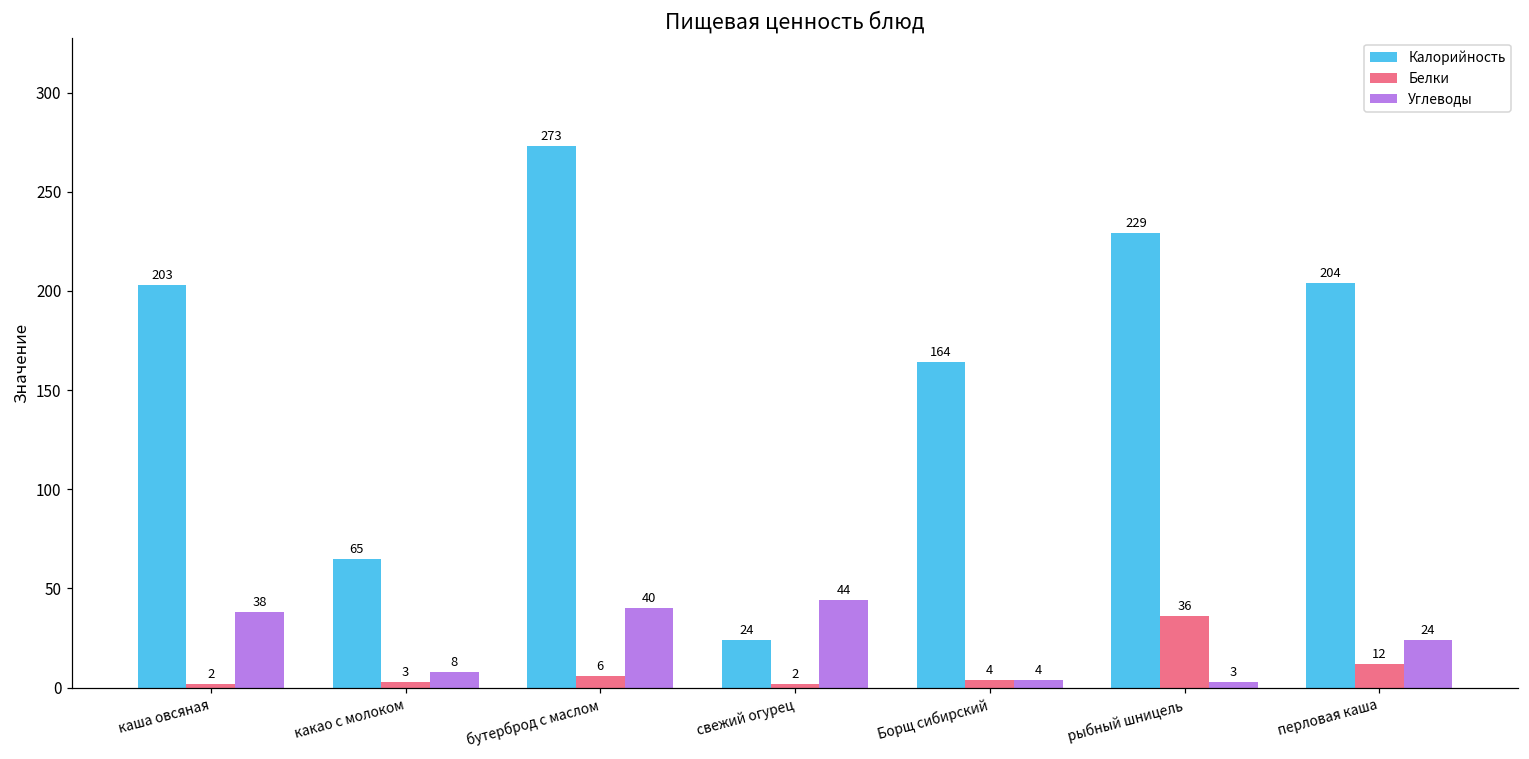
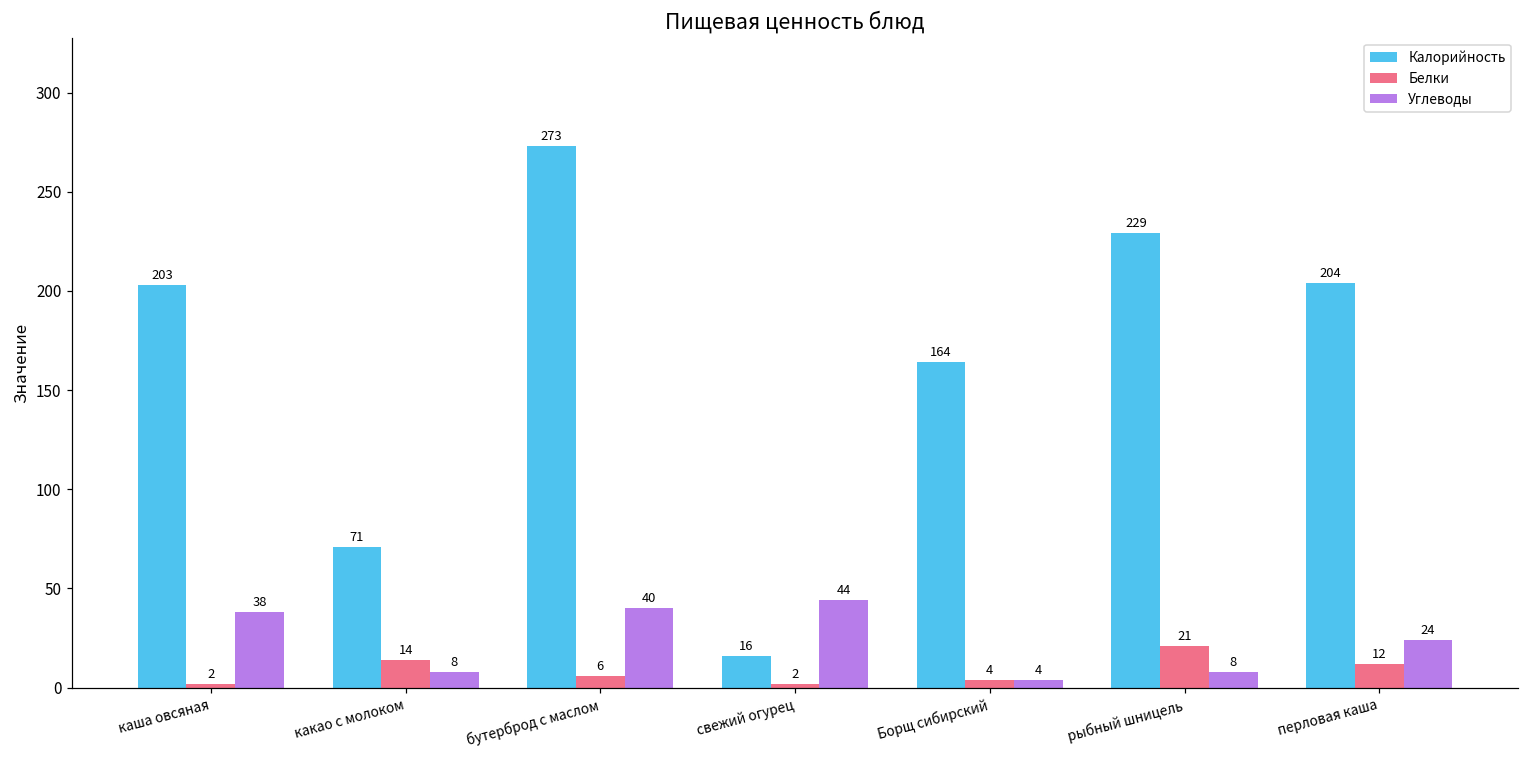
Калорийность, какао с молоком: 65 -> 71
Белки, какао с молоком: 3 -> 14
Калорийность, свежий огурец: 24 -> 16
Белки, рыбный шницель: 36 -> 21
Углеводы, рыбный шницель: 3 -> 8
